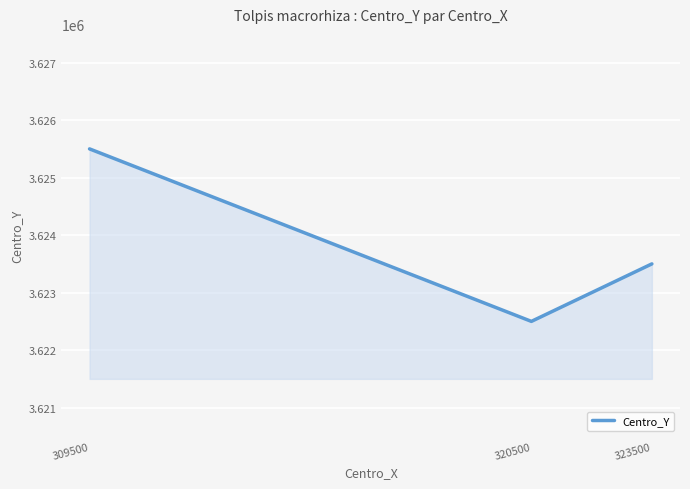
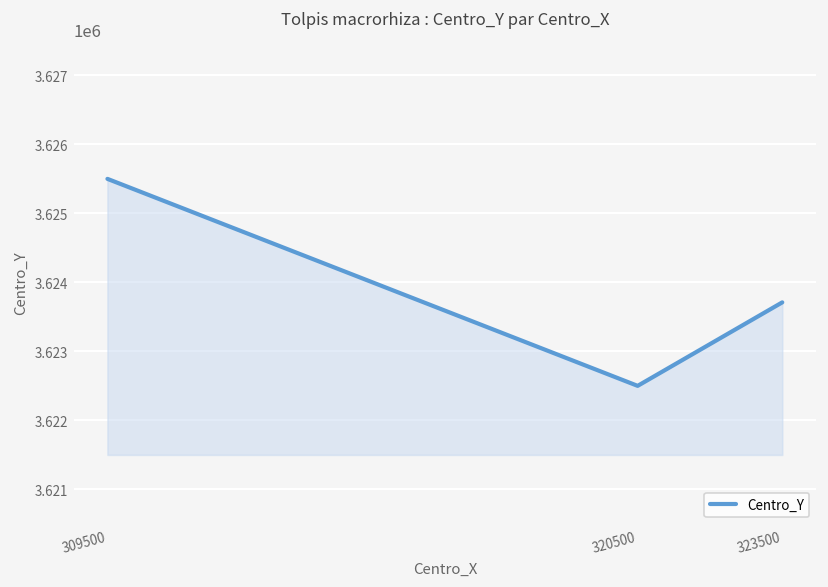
323500: 3623500 -> 3623700
